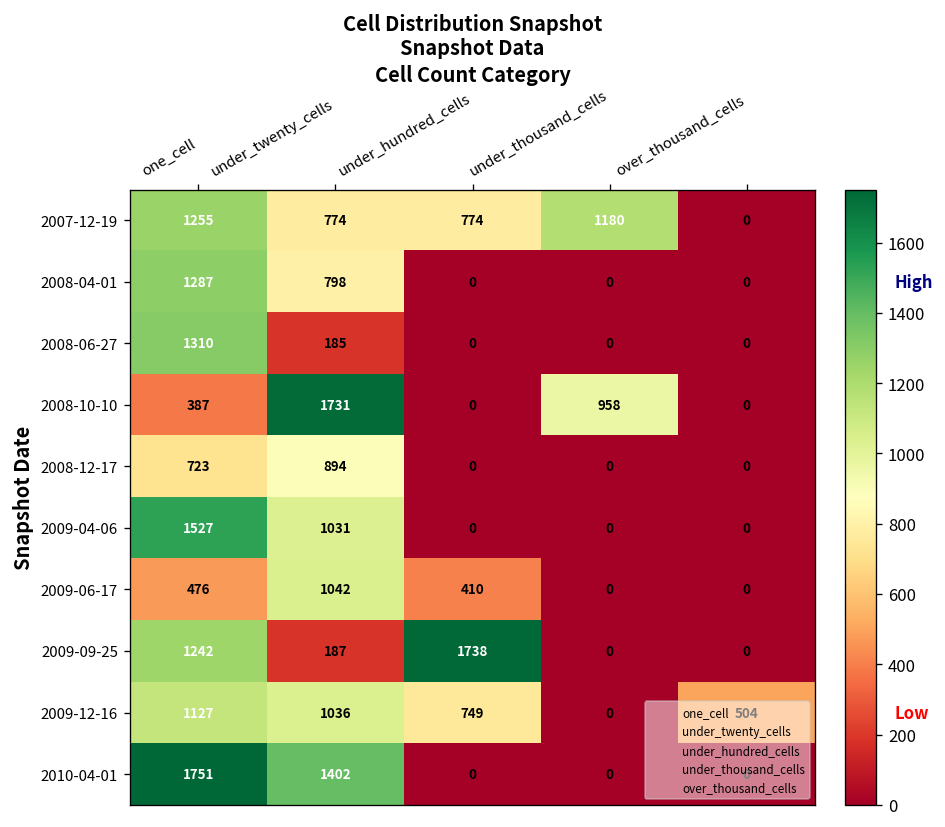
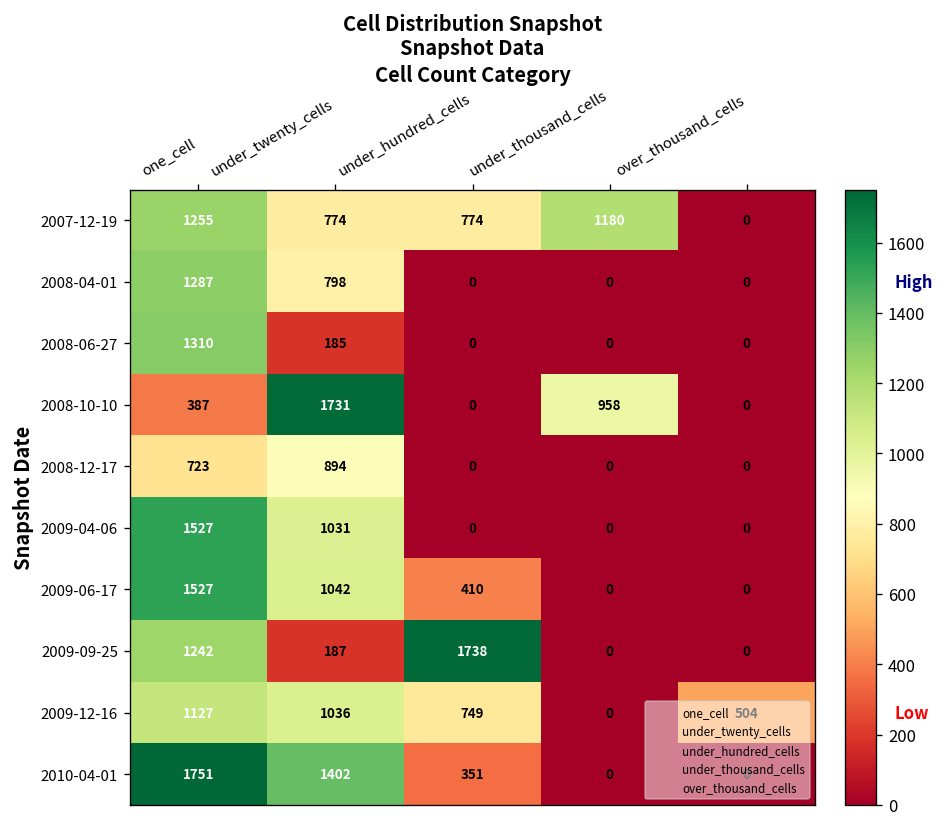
2009-06-17, one_cell: 476 -> 1527
2010-04-01, under_hundred_cells: 0 -> 351
